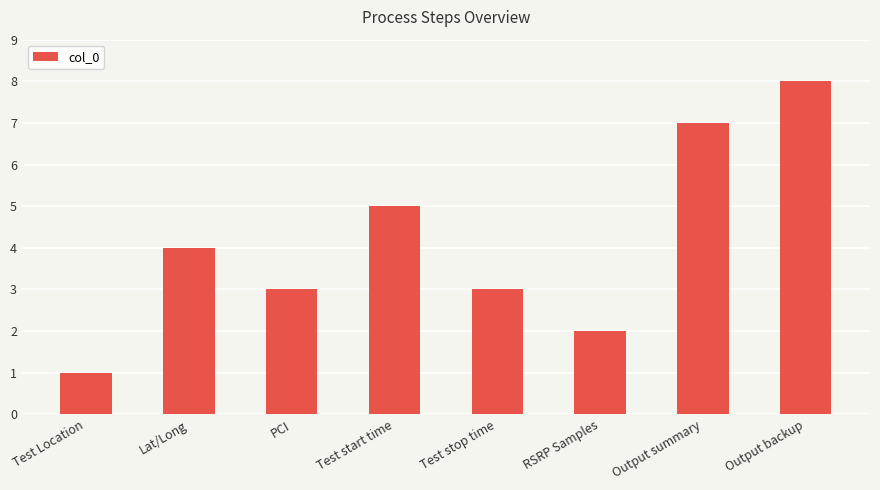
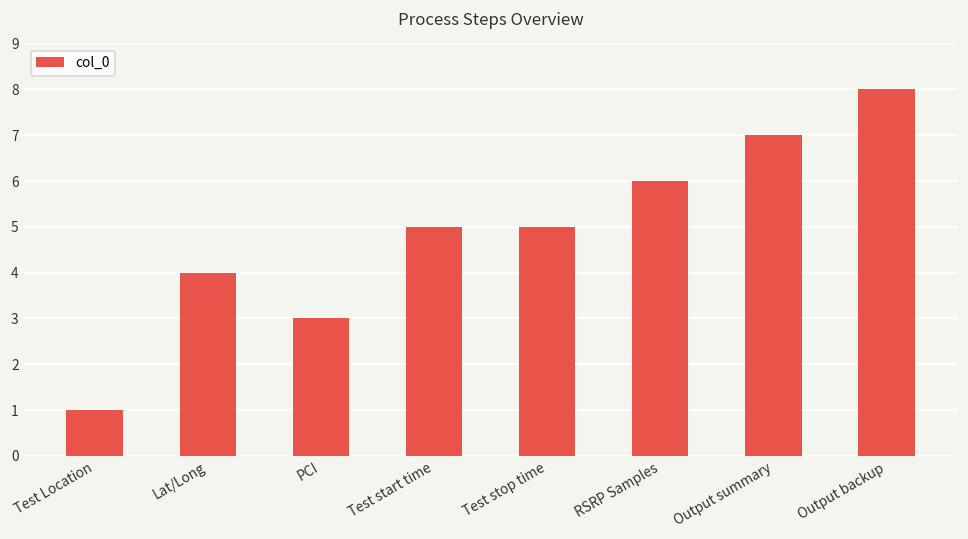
Test stop time: 3 -> 5
RSRP Samples: 2 -> 6
